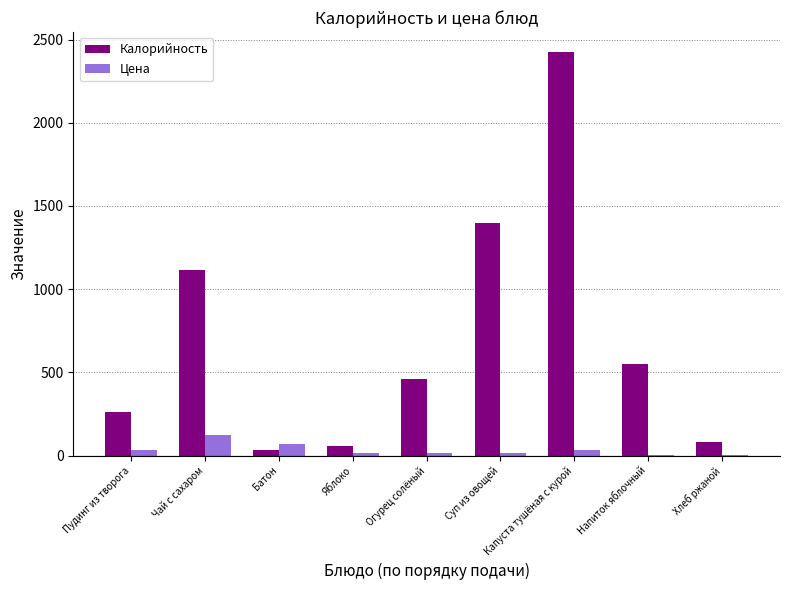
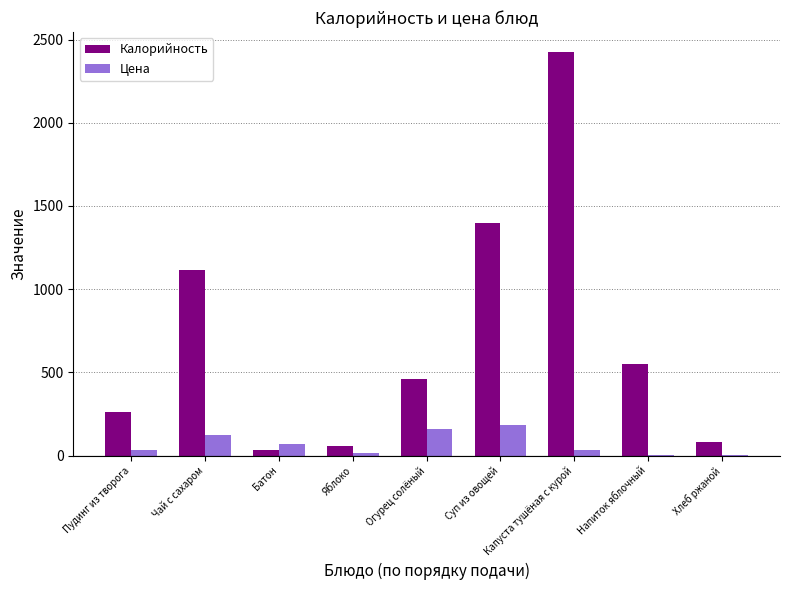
Цена, Огурец солёный: 10 -> 160
Цена, Суп из овощей: 20 -> 180
